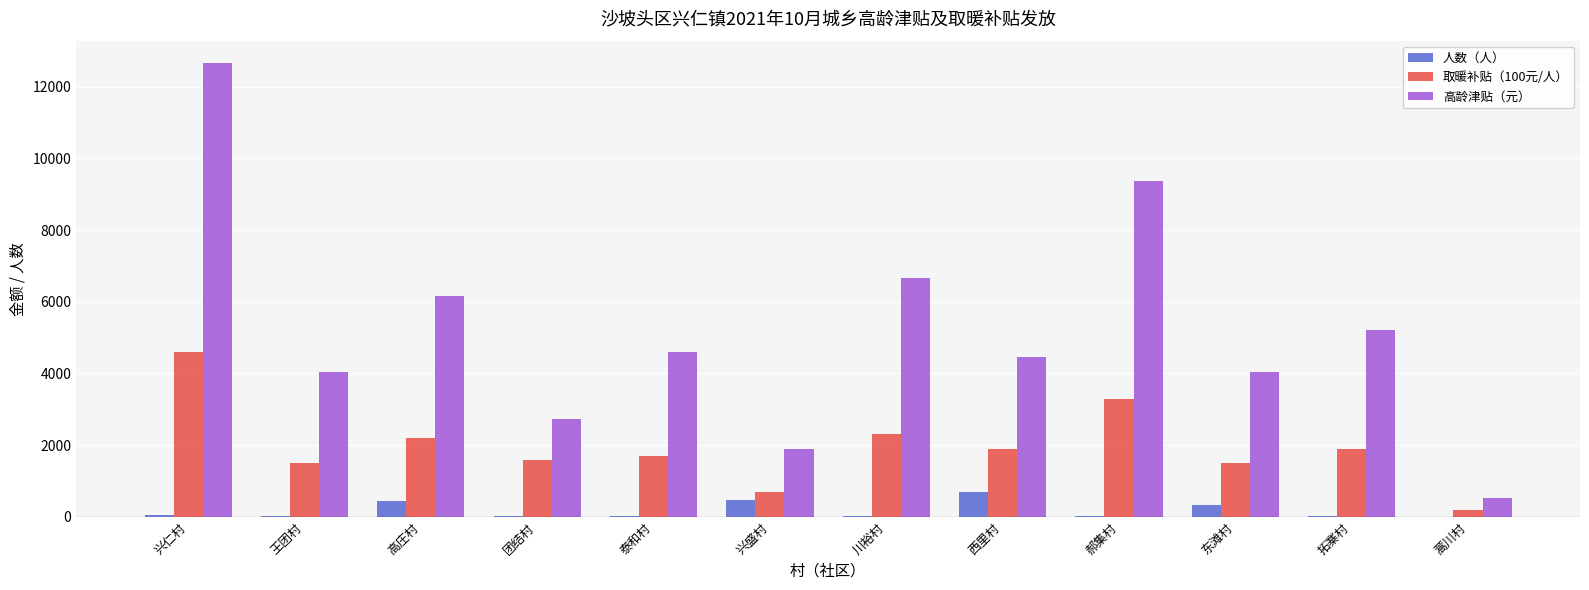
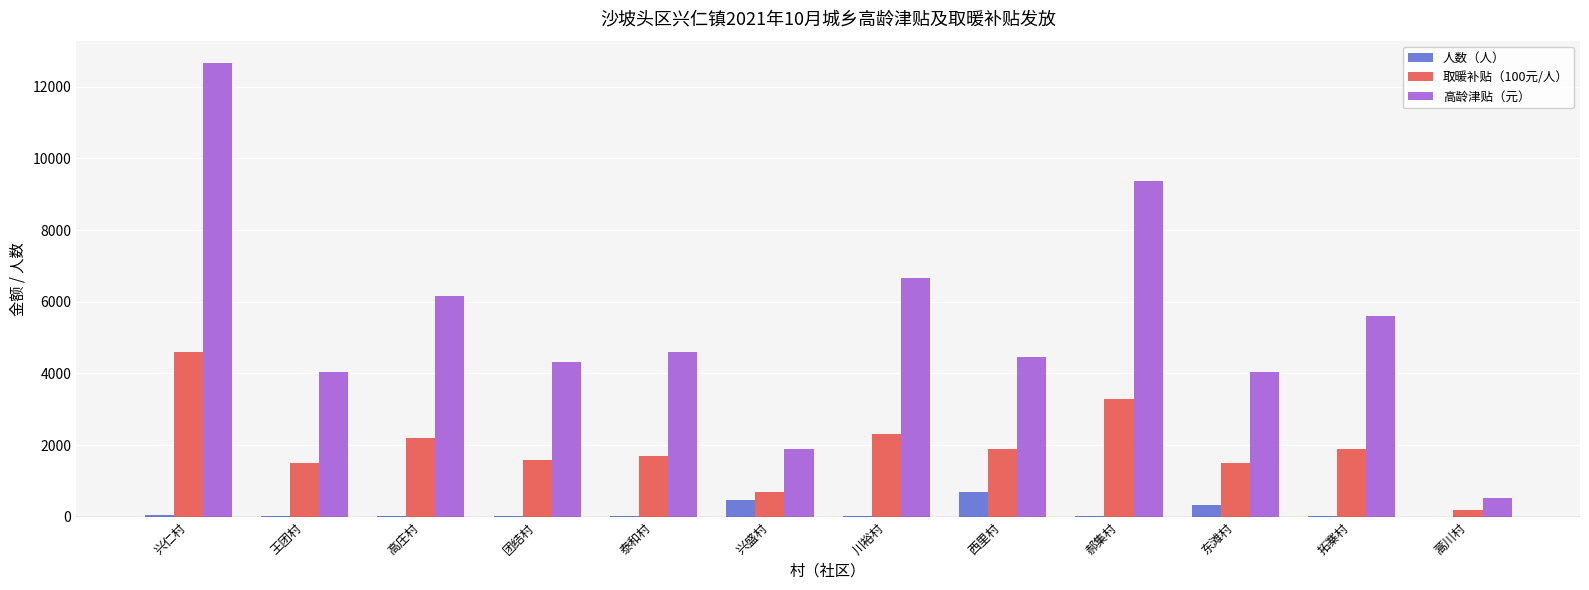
人数（人）, 高庄村: 400 -> 0
高龄津贴（元）, 团结村: 2700 -> 4300
高龄津贴（元）, 拓寨村: 5200 -> 5600
